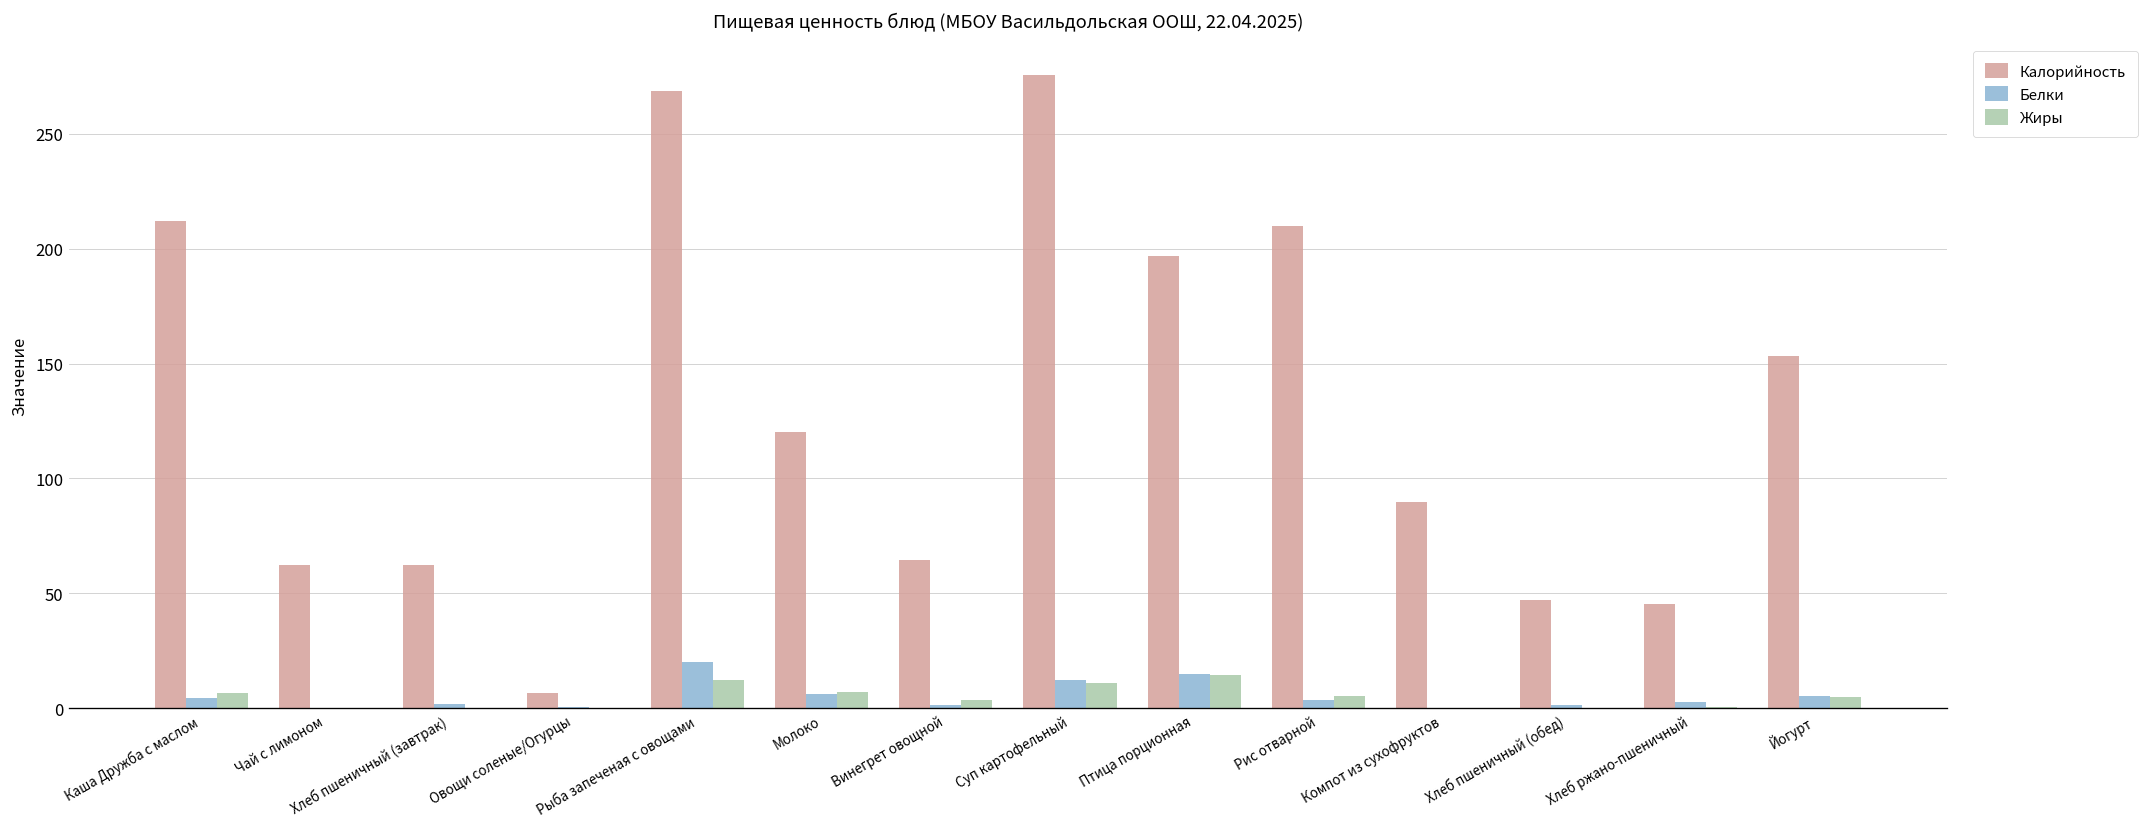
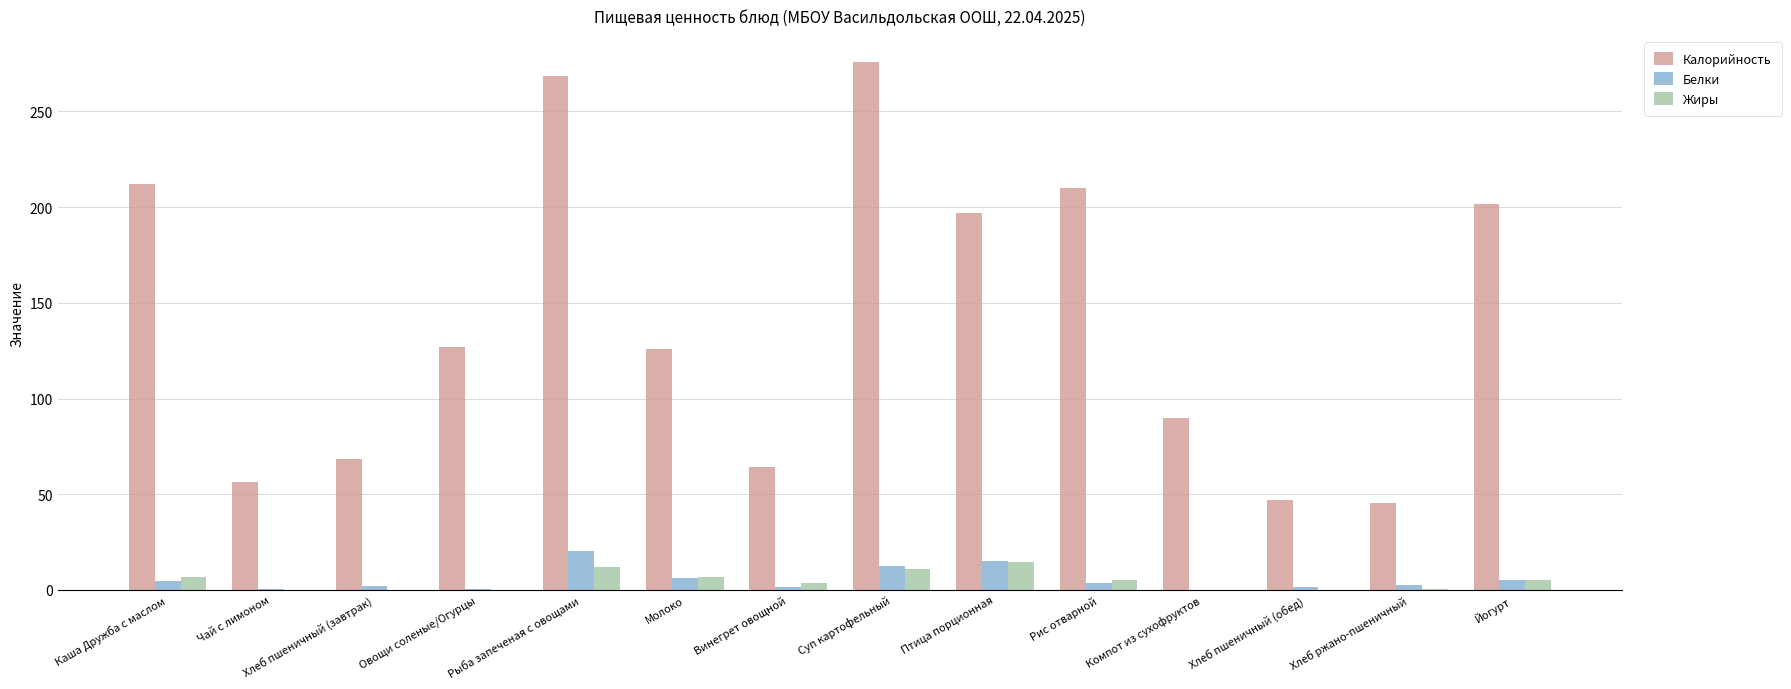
Калорийность, Чай с лимоном: 62 -> 56
Калорийность, Хлеб пшеничный (завтрак): 63 -> 69
Калорийность, Овощи соленые/Огурцы: 7 -> 127
Калорийность, Молоко: 120 -> 126
Калорийность, Йогурт: 153 -> 202
